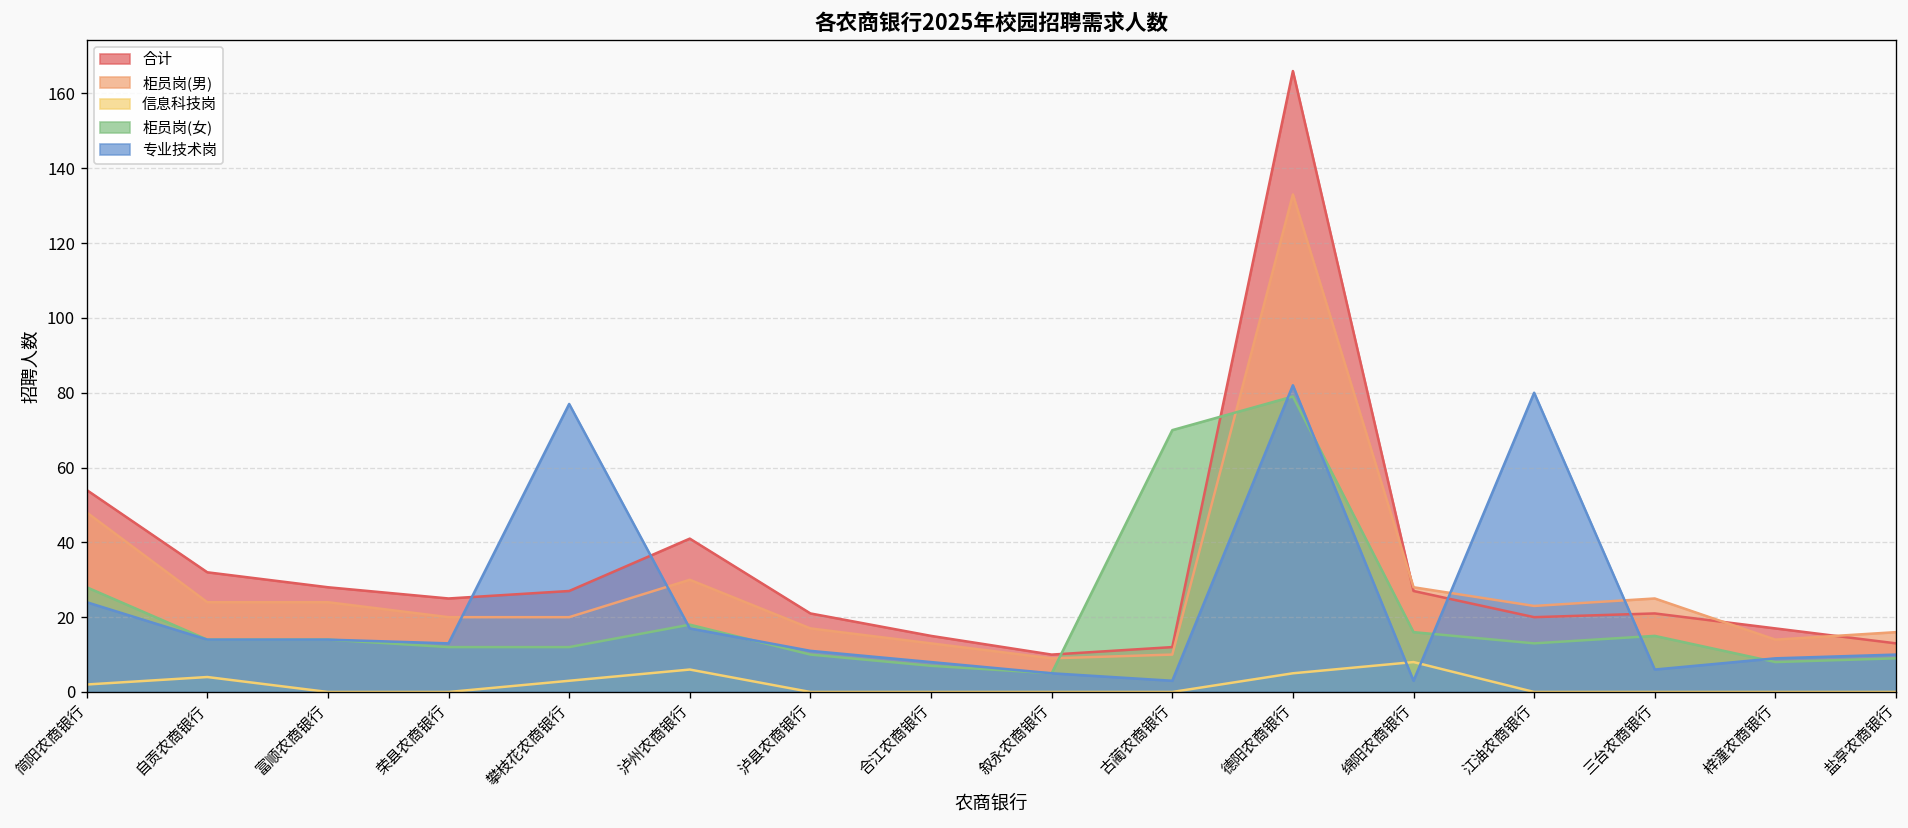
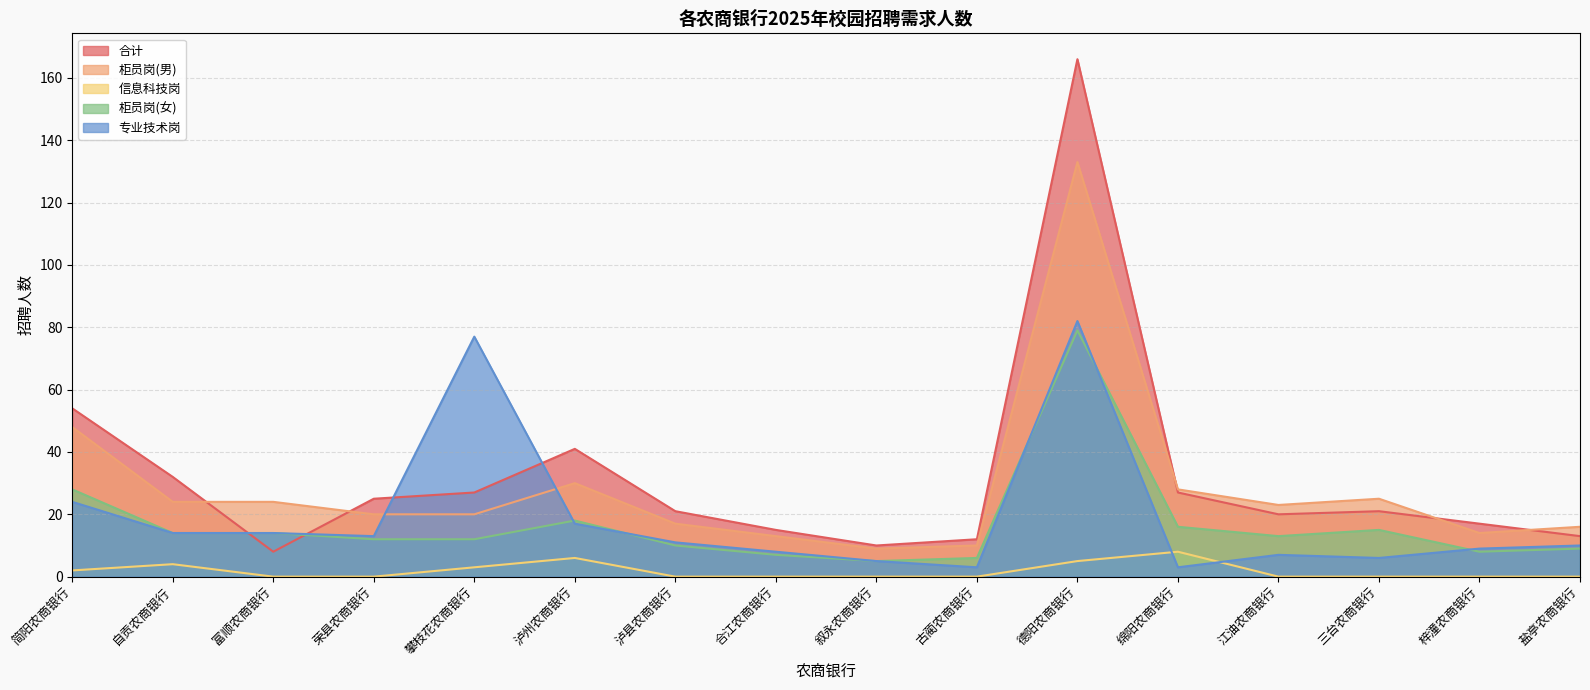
合计, 富顺农商银行: 28 -> 8
柜员岗(女), 古蔺农商银行: 70 -> 6
专业技术岗, 江油农商银行: 80 -> 7
